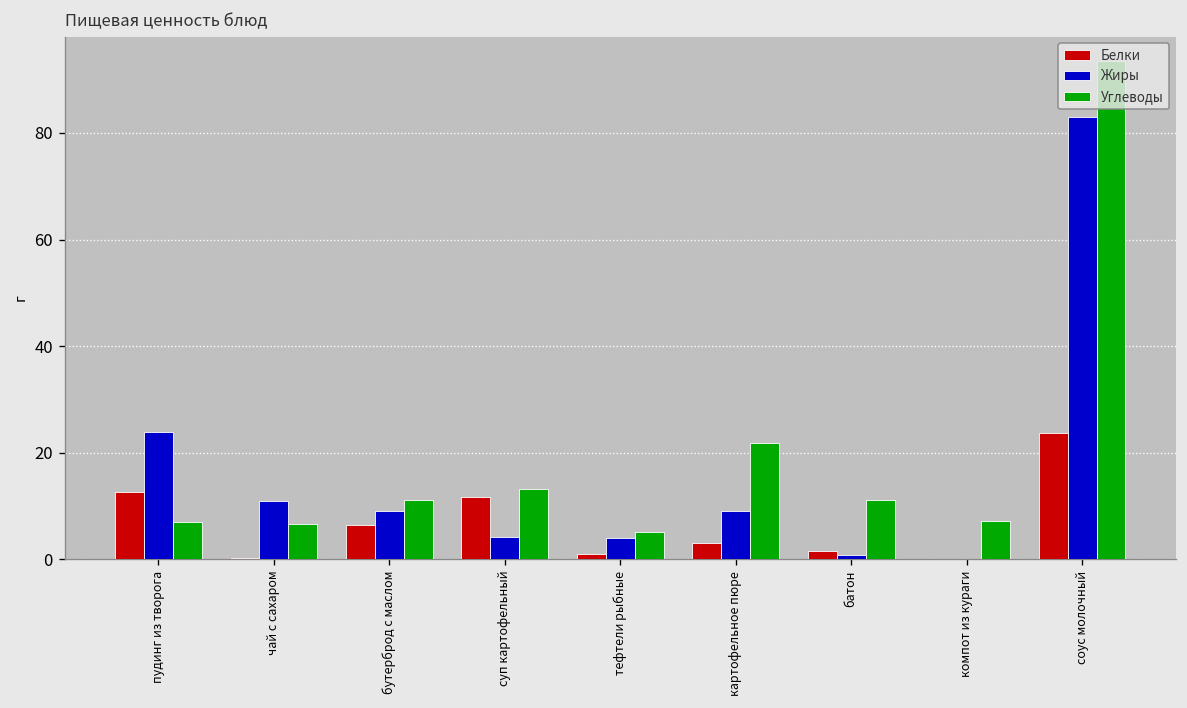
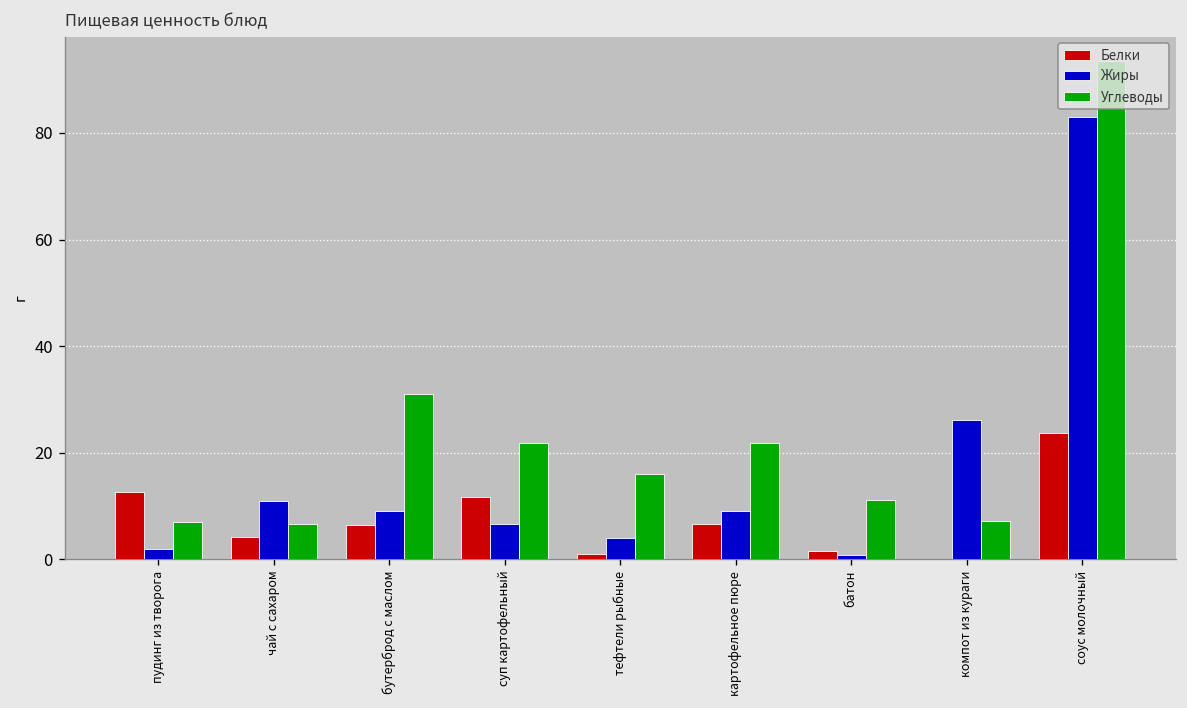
Жиры, пудинг из творога: 24 -> 2
Белки, чай с сахаром: 0 -> 4
Углеводы, бутерброд с маслом: 11 -> 31
Жиры, суп картофельный: 4 -> 7
Углеводы, суп картофельный: 13 -> 22
Углеводы, тефтели рыбные: 5 -> 16
Белки, картофельное пюре: 3 -> 7
Жиры, компот из кураги: 0 -> 26
